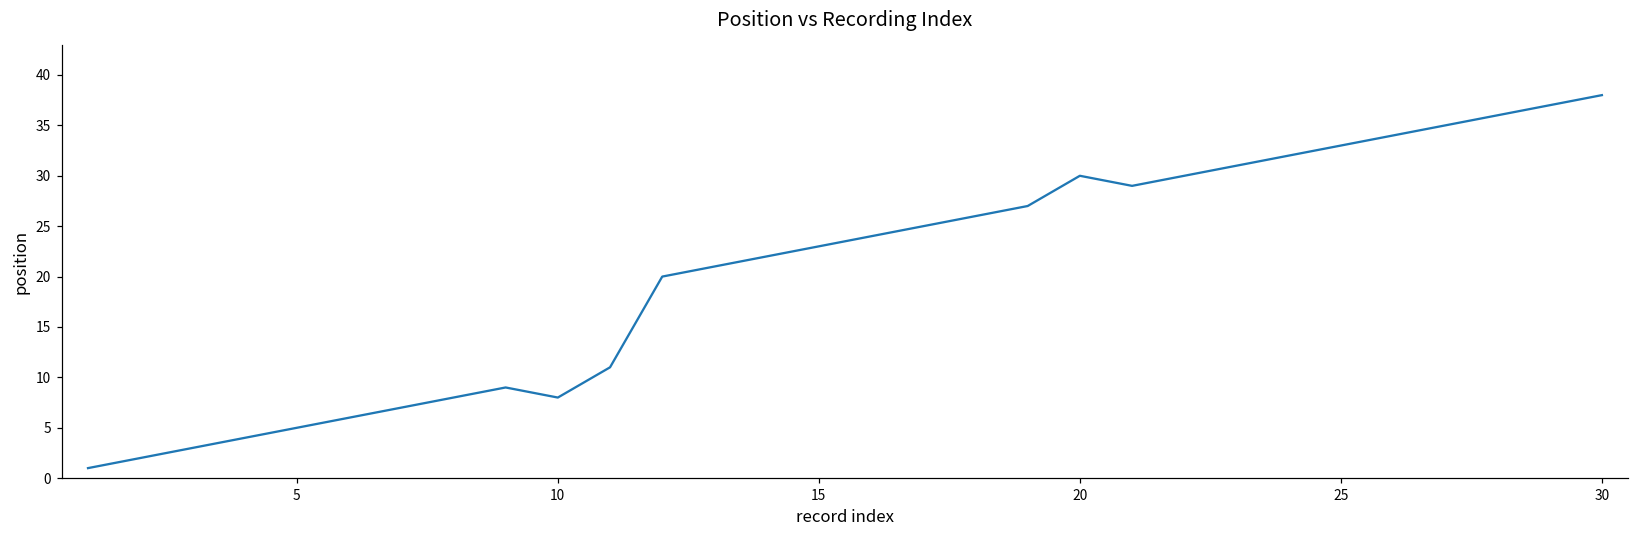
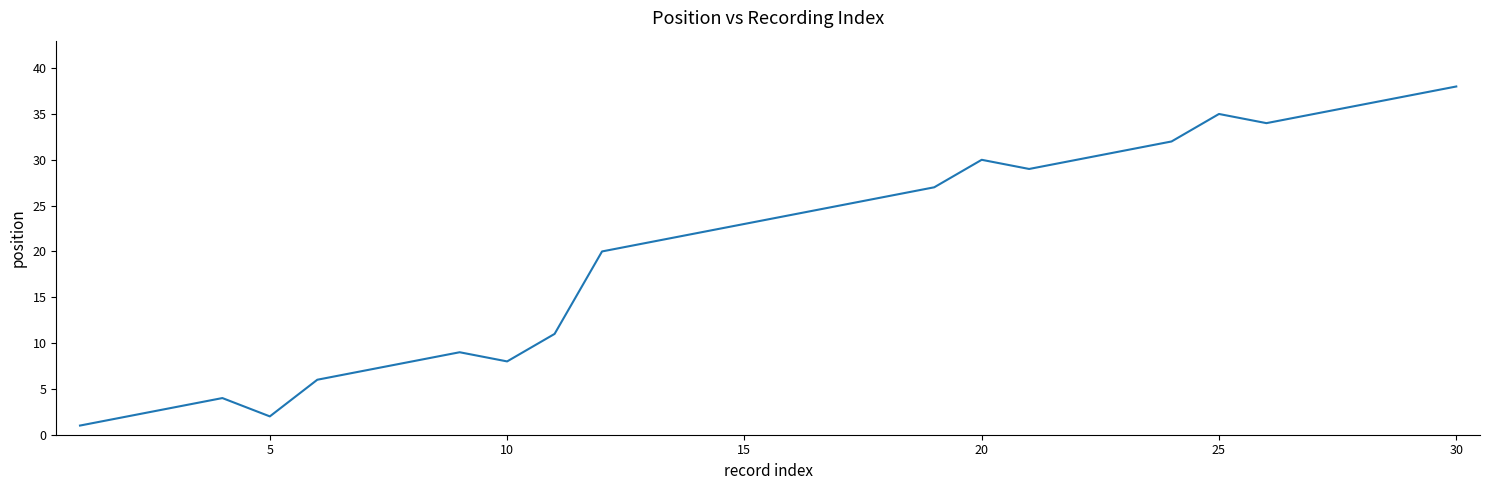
5: 5 -> 2
25: 33 -> 35
